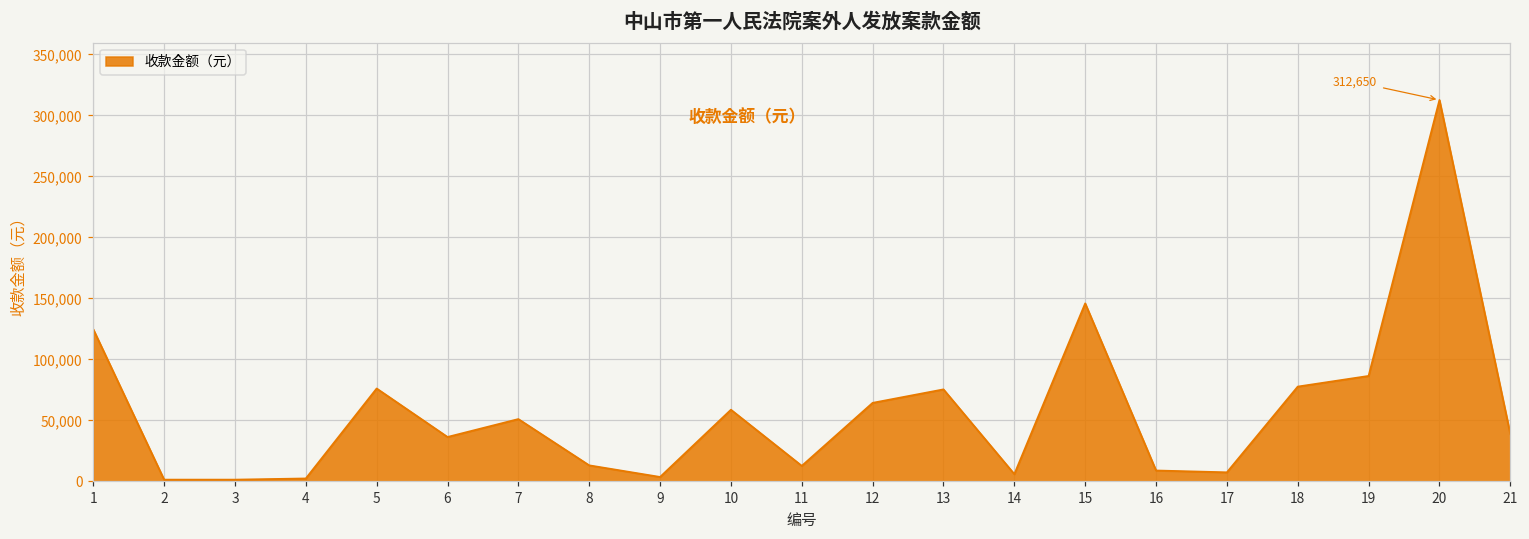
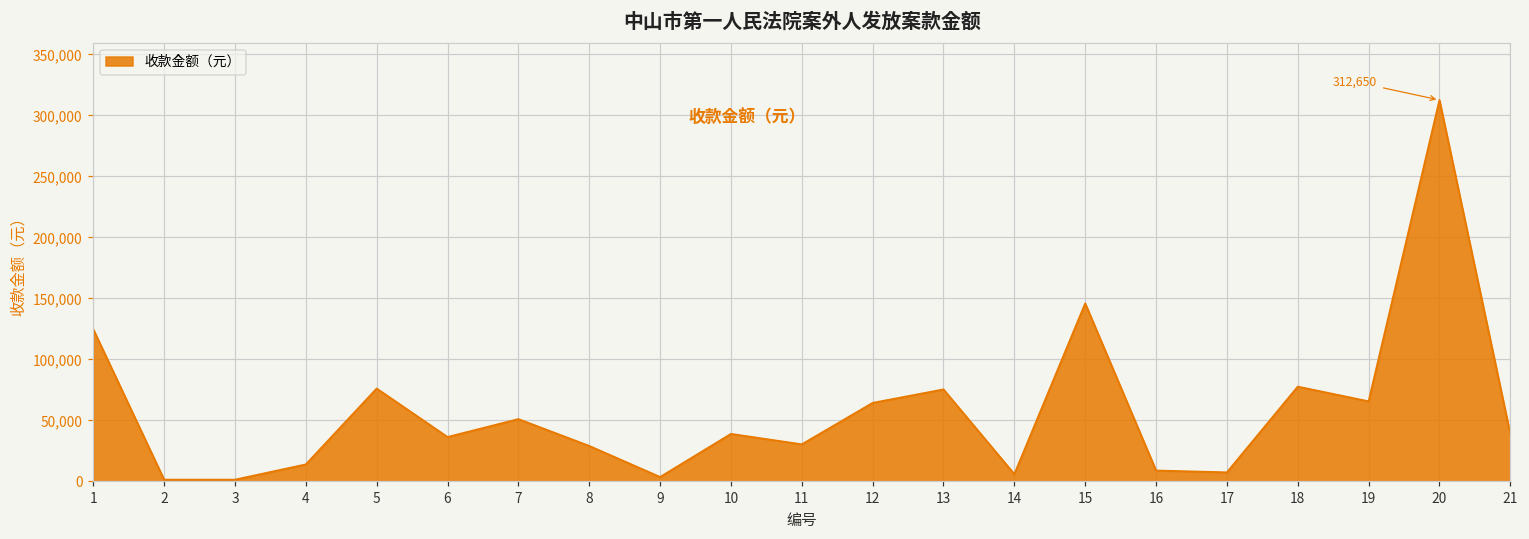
4: 2,000 -> 14,000
8: 13,000 -> 29,000
10: 59,000 -> 39,000
11: 13,000 -> 30,000
19: 86,000 -> 66,000
